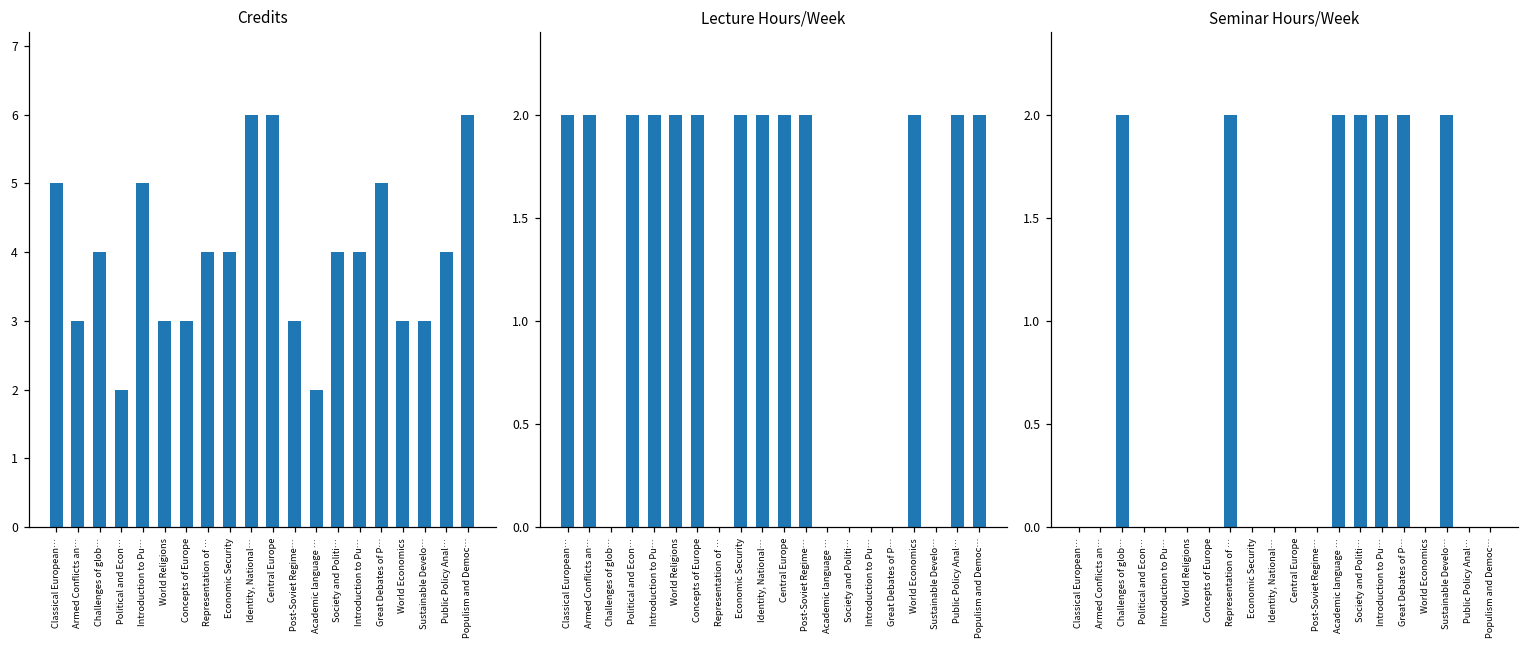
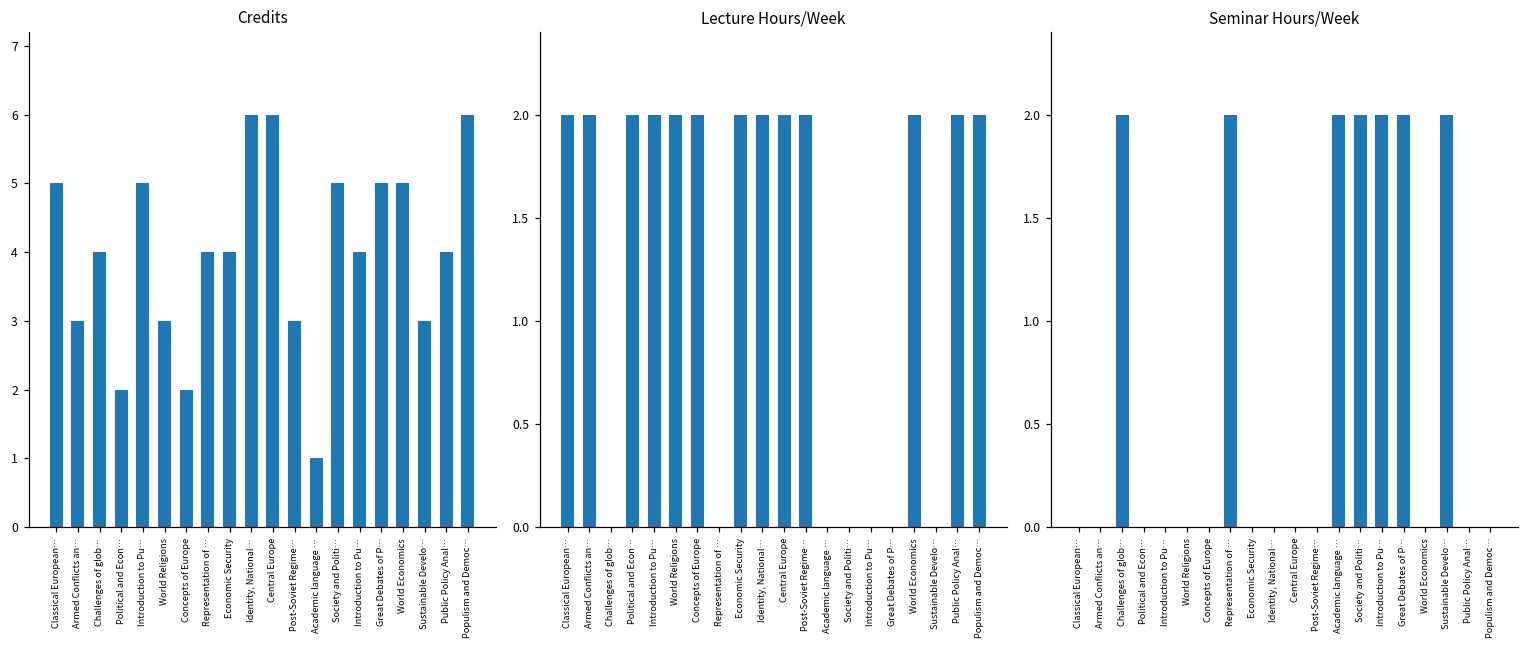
Credits, Concepts of Europe: 3 -> 2
Credits, Academic language …: 2 -> 1
Credits, Society and Politi…: 4 -> 5
Credits, World Economics: 3 -> 5
